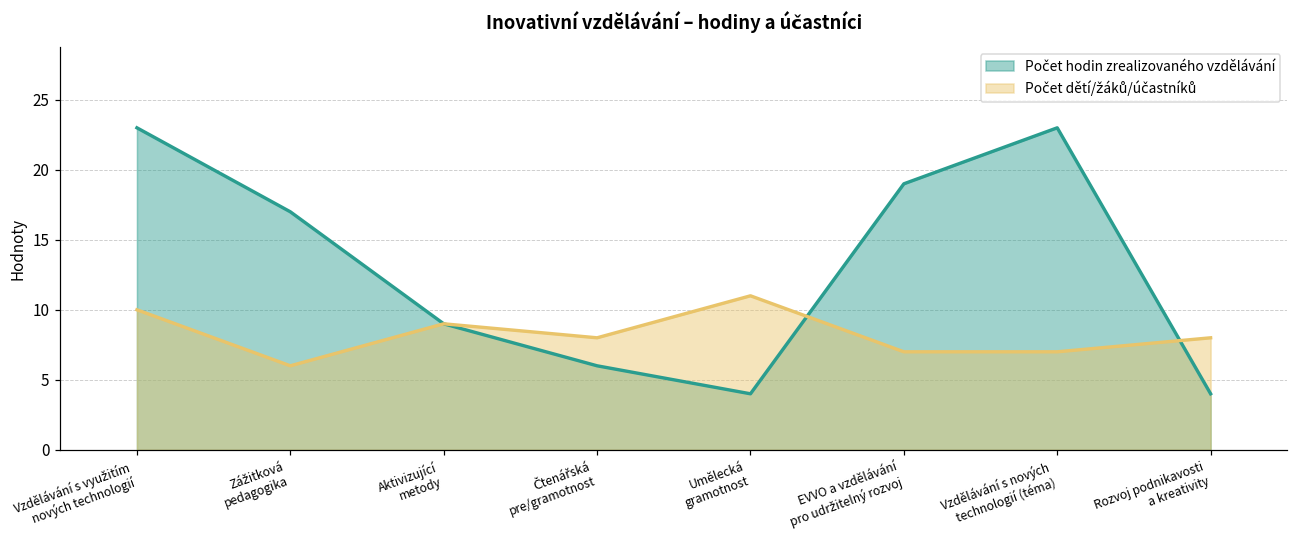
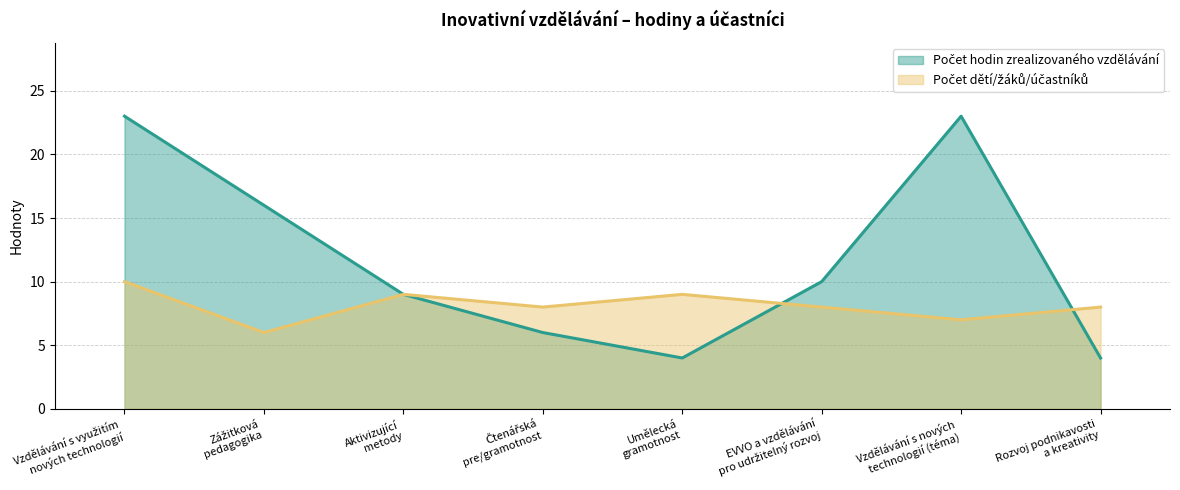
Počet hodin zrealizovaného vzdělávání, Zážitková pedagogika: 17 -> 16
Počet dětí/žáků/účastníků, Umělecká gramotnost: 11 -> 9
Počet hodin zrealizovaného vzdělávání, EVVO a vzdělávání pro udržitelný rozvoj: 19 -> 10
Počet dětí/žáků/účastníků, EVVO a vzdělávání pro udržitelný rozvoj: 7 -> 8
